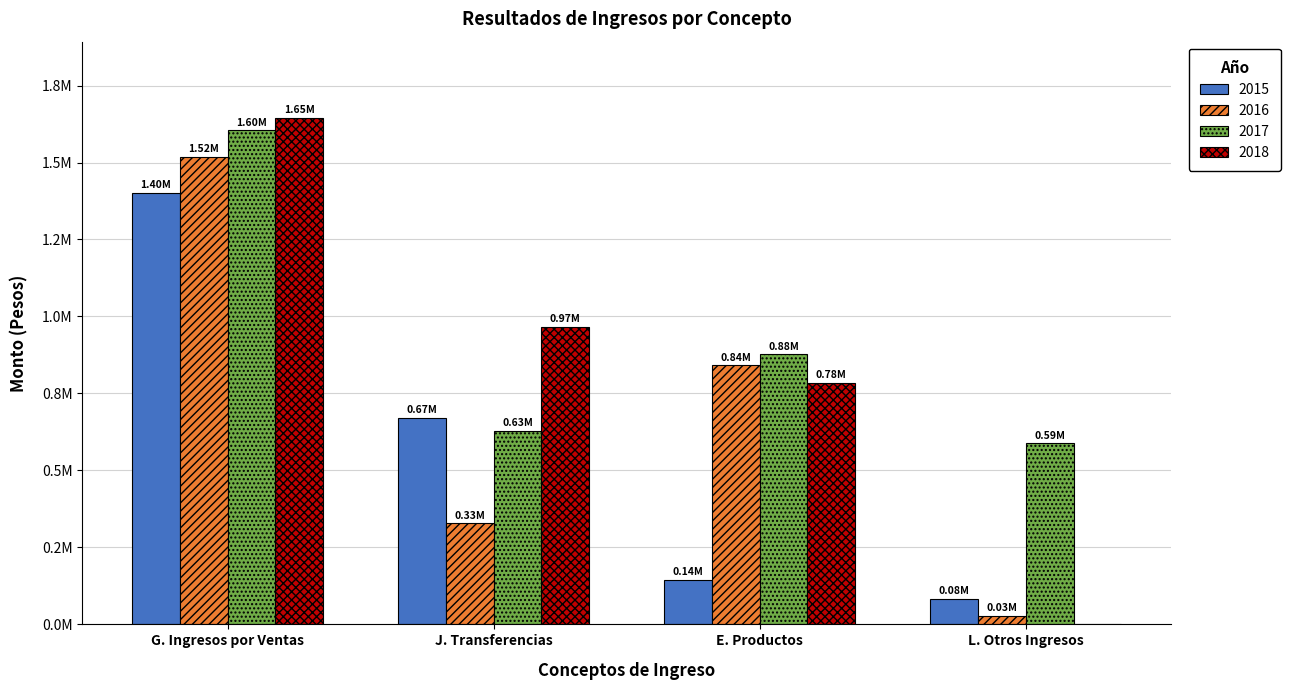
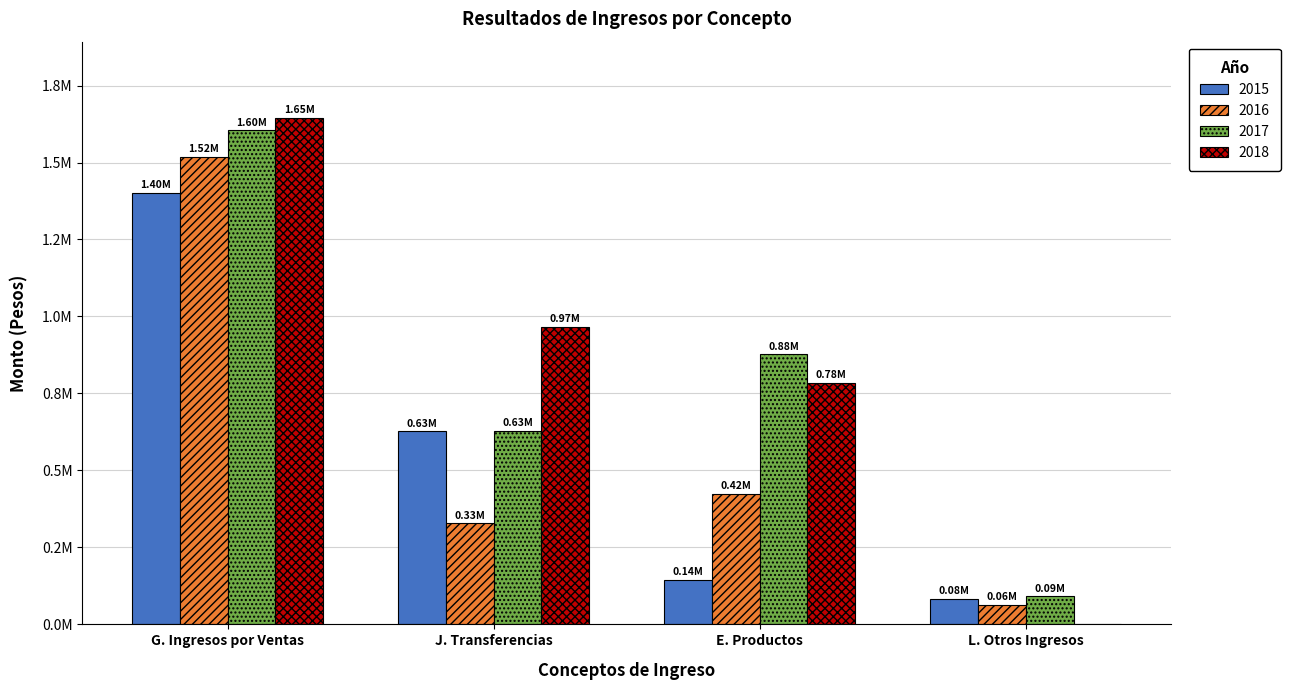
2015, J. Transferencias: 0.67M -> 0.63M
2016, E. Productos: 0.84M -> 0.42M
2016, L. Otros Ingresos: 0.03M -> 0.06M
2017, L. Otros Ingresos: 0.59M -> 0.09M
